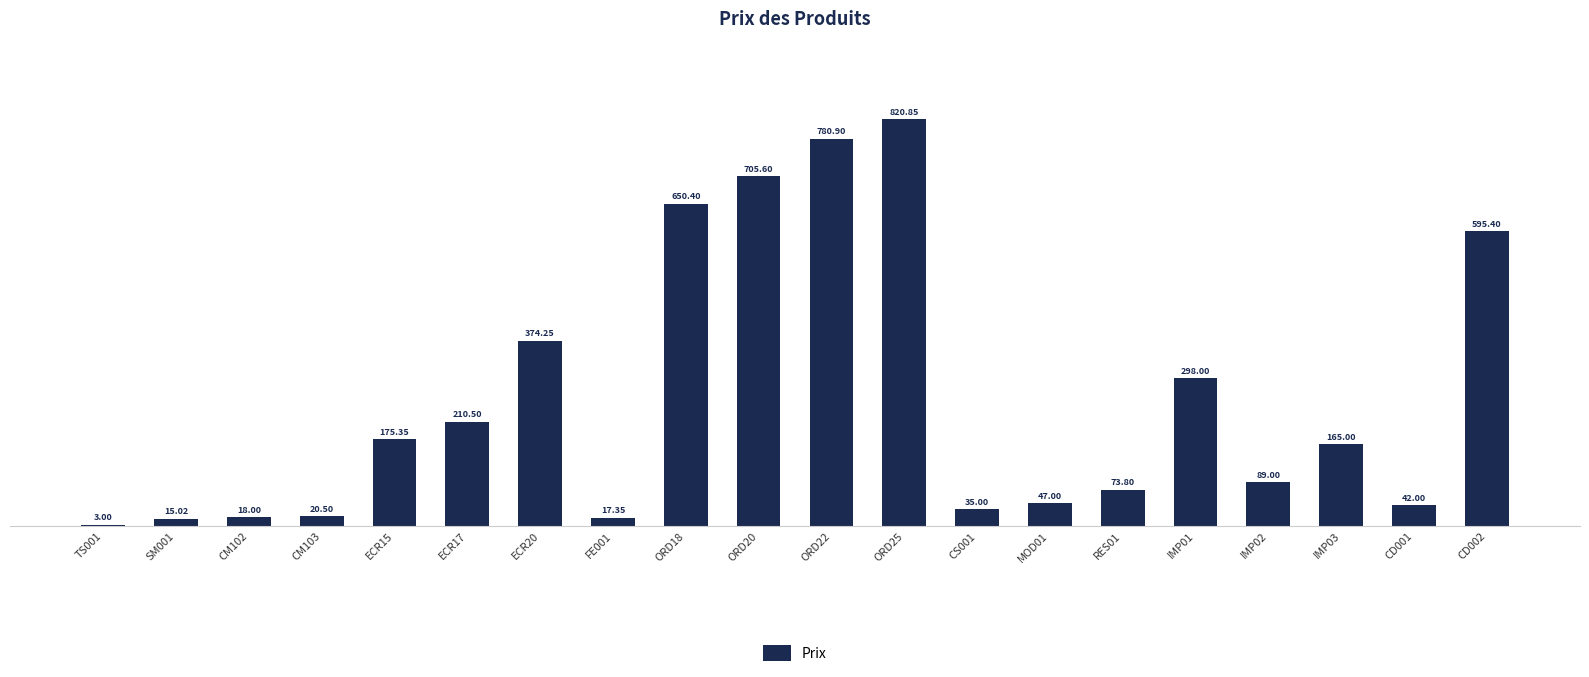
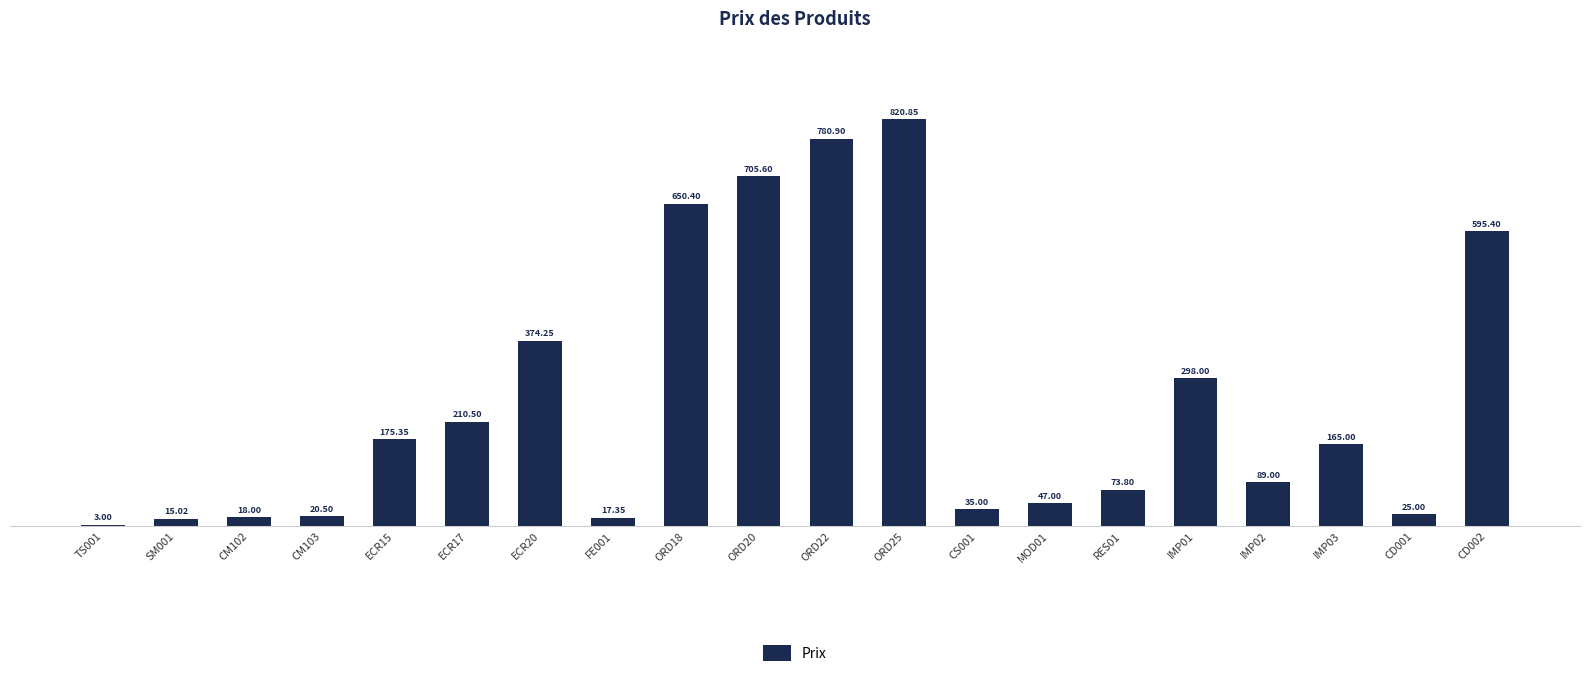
CD001: 42.00 -> 25.00
